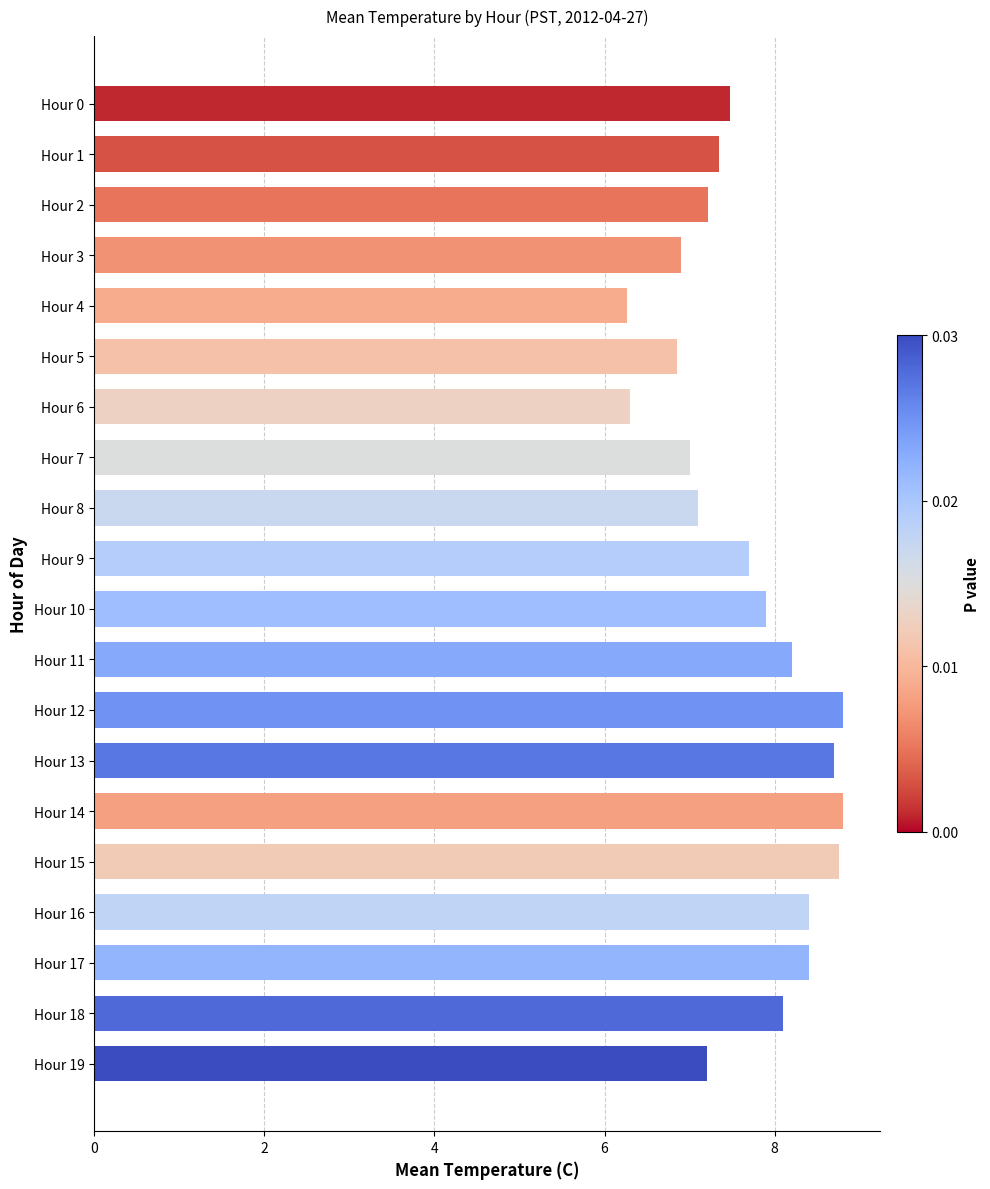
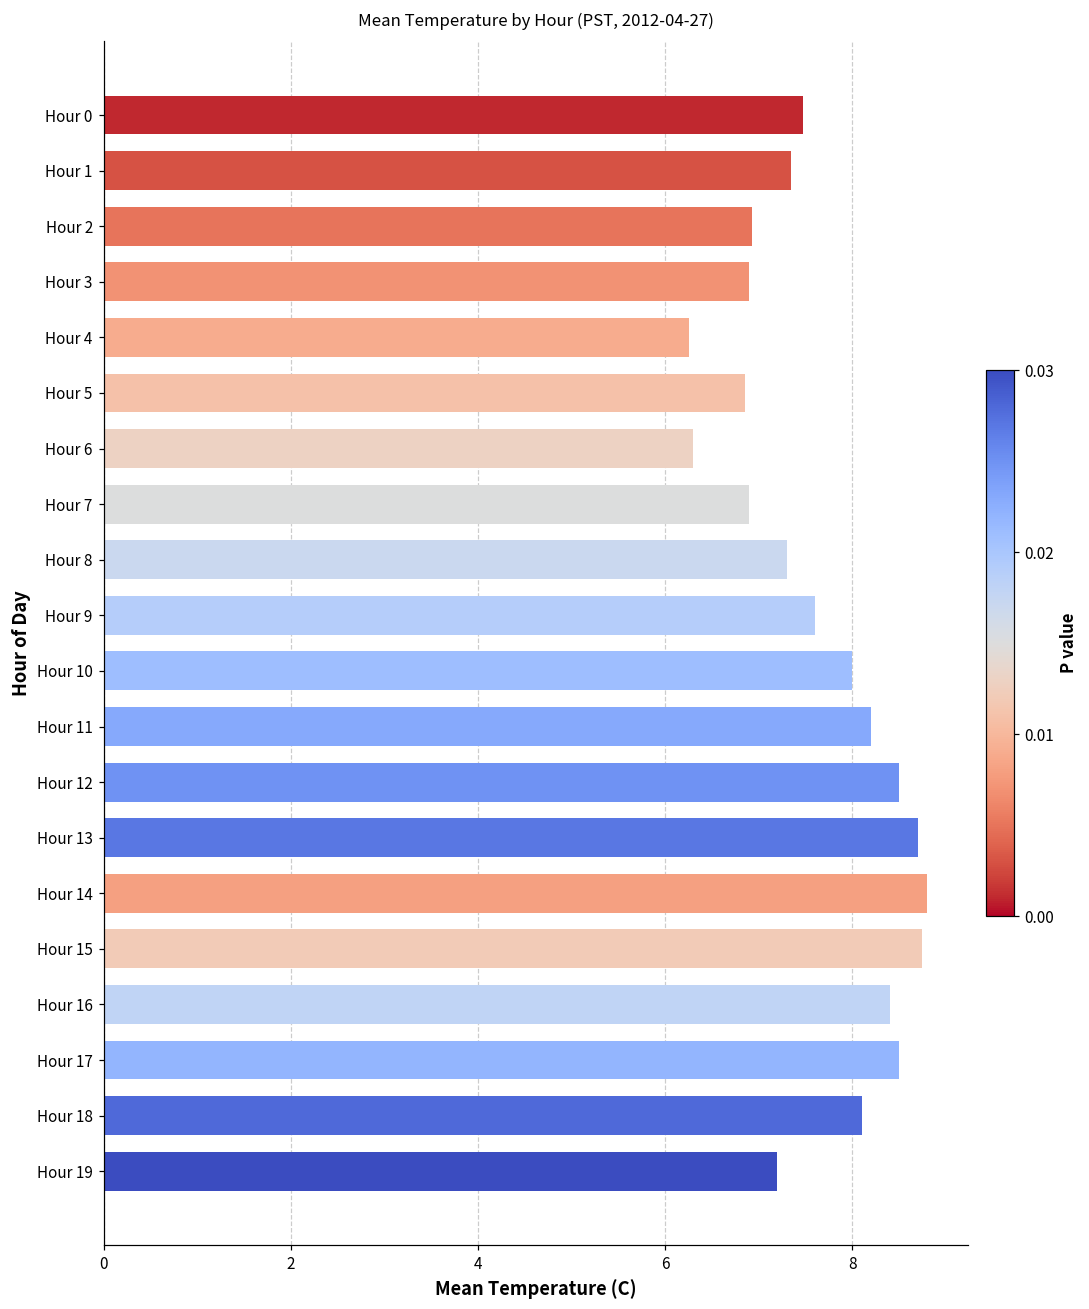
Hour 2: 7.2 -> 6.9
Hour 7: 7.0 -> 6.9
Hour 8: 7.1 -> 7.3
Hour 9: 7.7 -> 7.6
Hour 10: 7.9 -> 8.0
Hour 12: 8.8 -> 8.5
Hour 17: 8.4 -> 8.5
